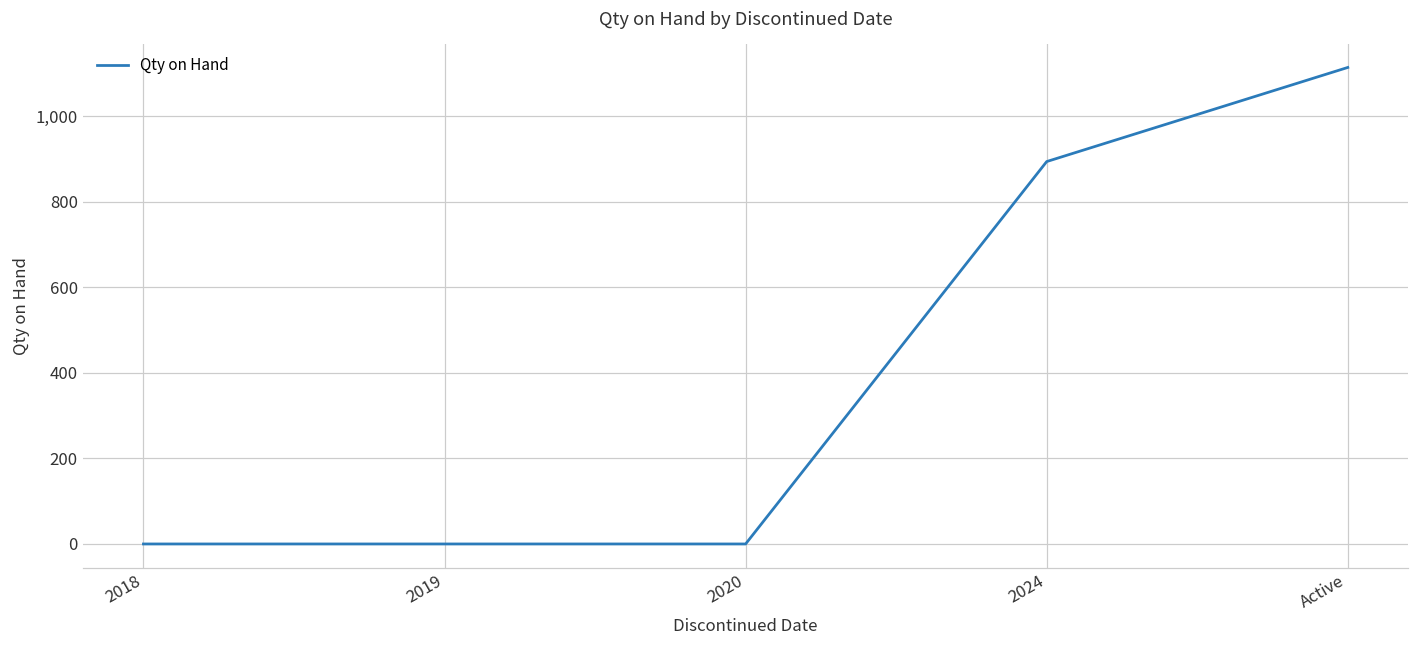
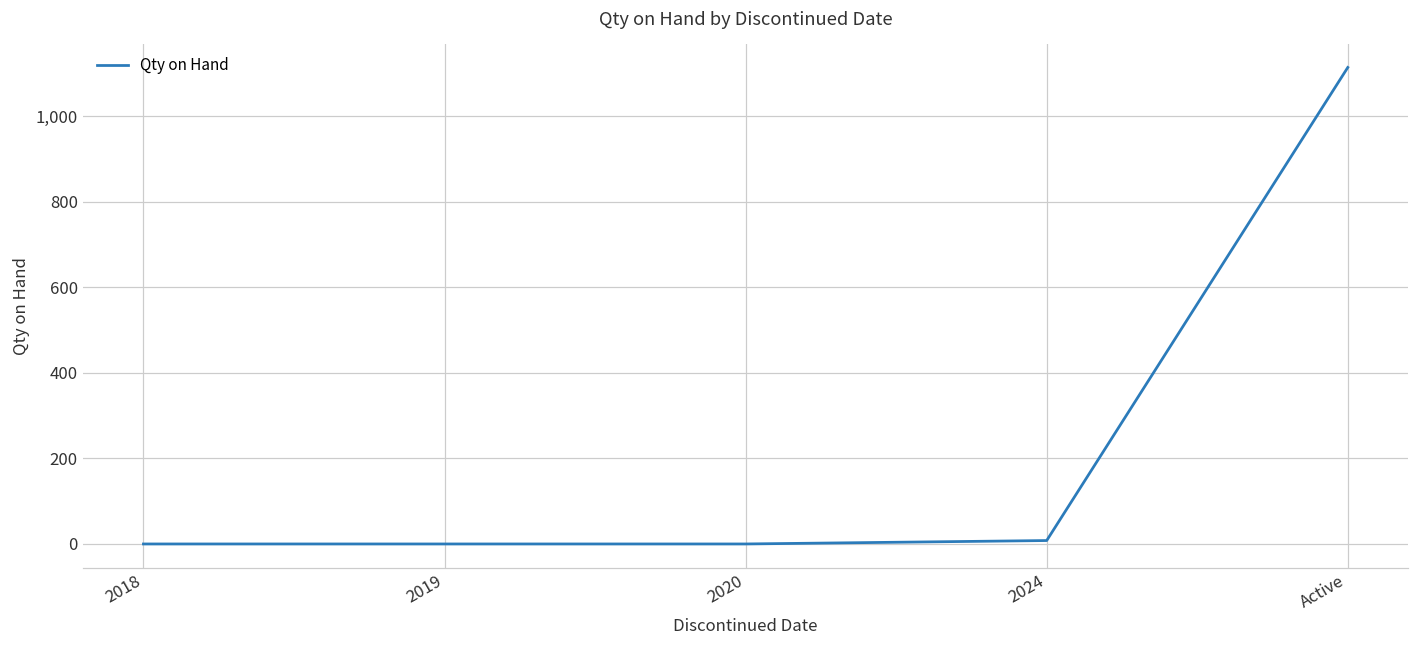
2024: 890 -> 10
